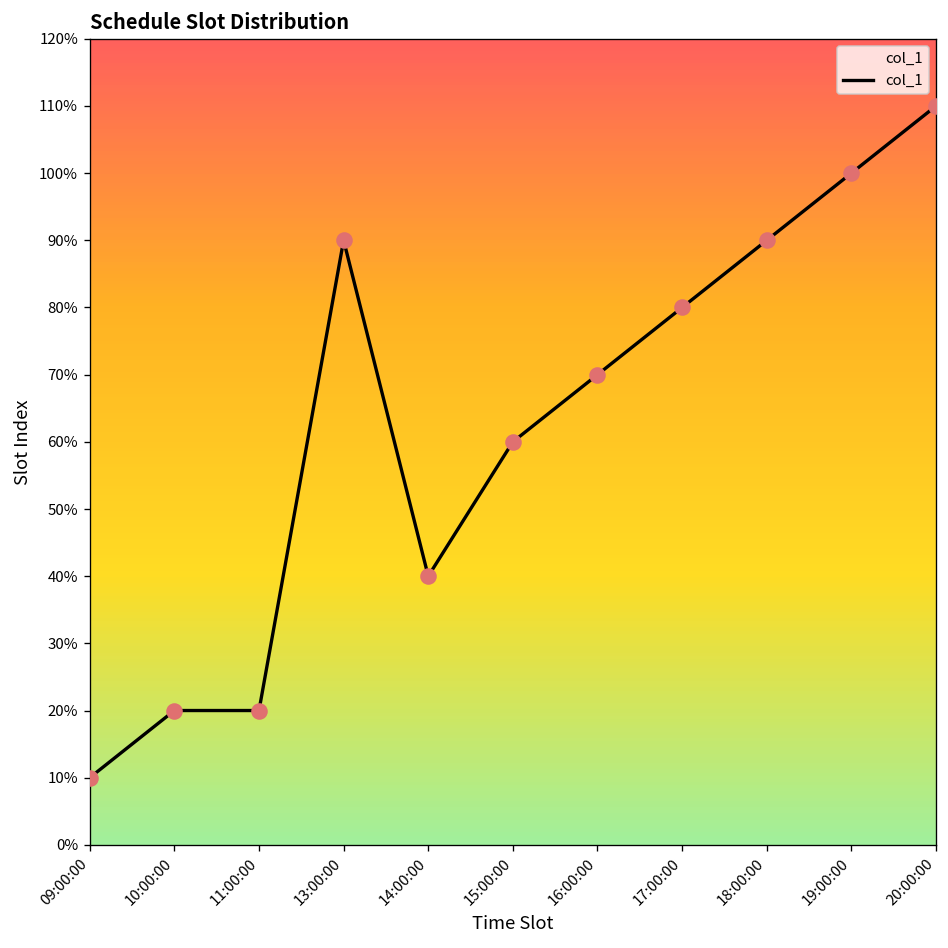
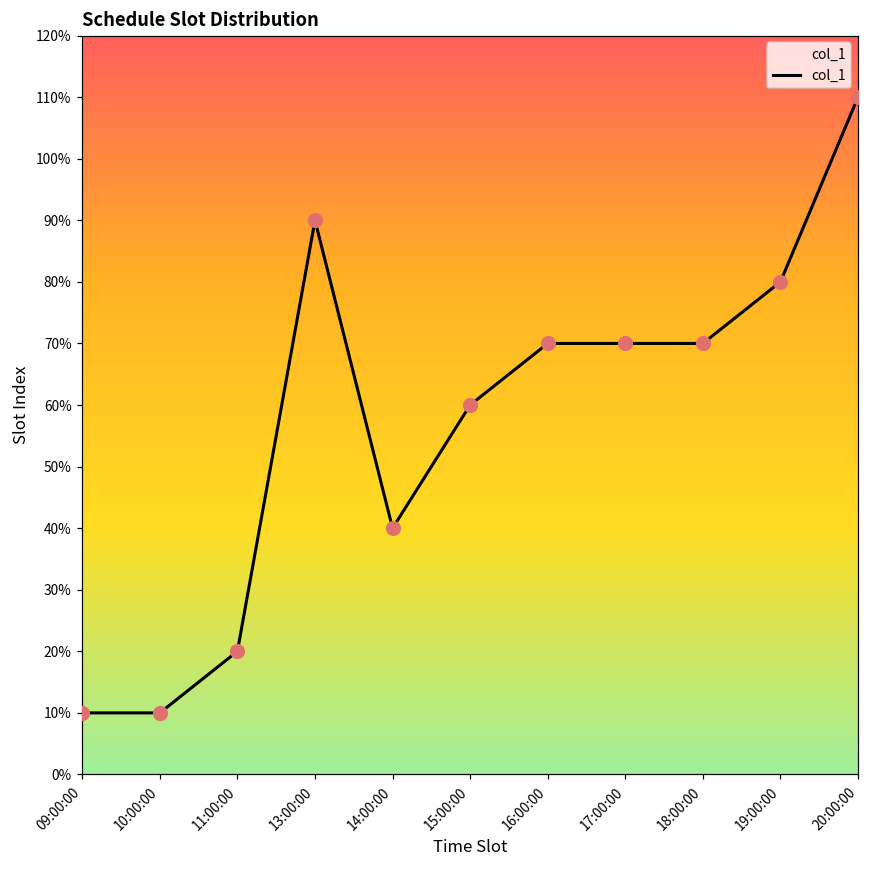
10:00:00: 20% -> 10%
17:00:00: 80% -> 70%
18:00:00: 90% -> 70%
19:00:00: 100% -> 80%
